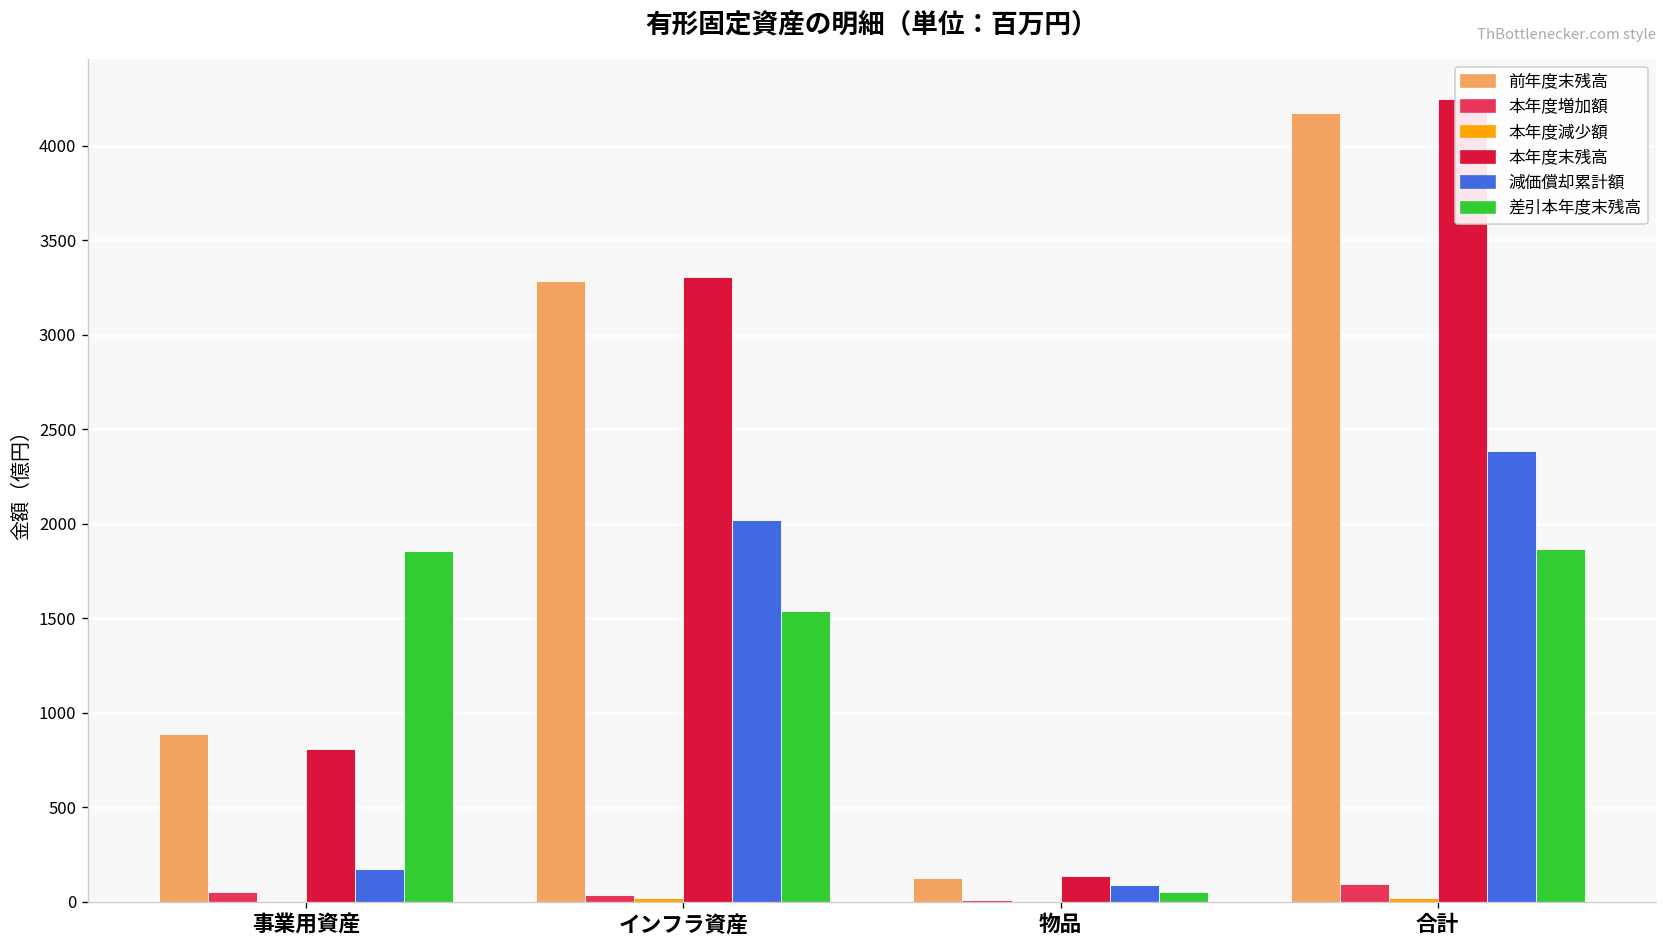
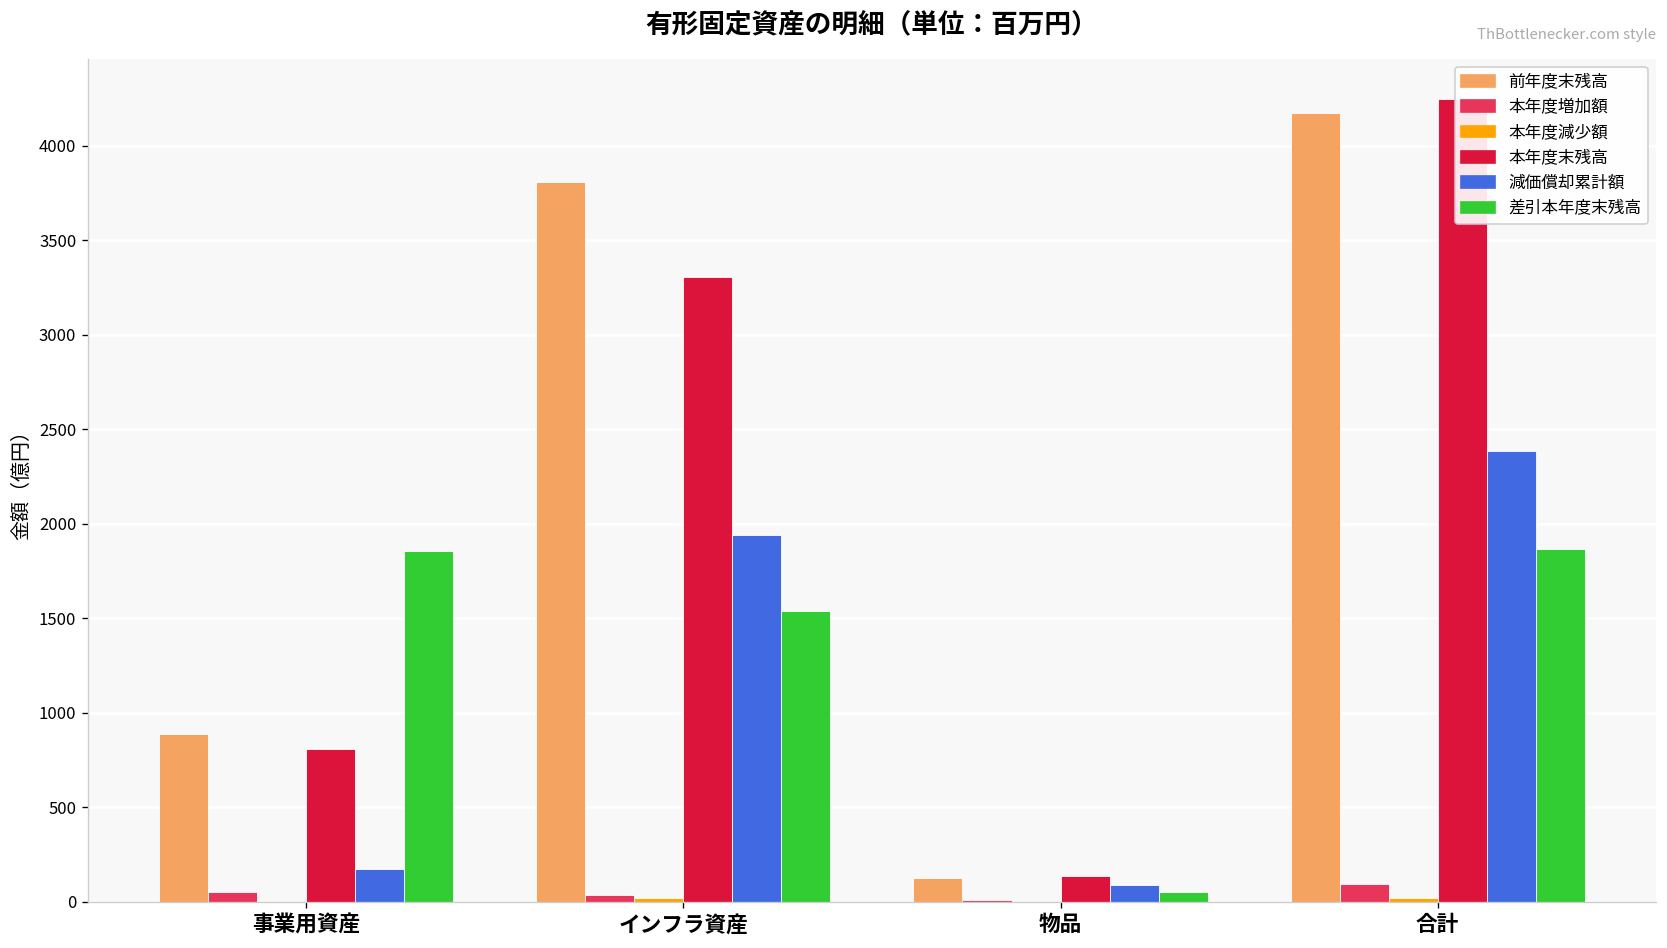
前年度末残高, インフラ資産: 3290 -> 3810
減価償却累計額, インフラ資産: 2020 -> 1940
